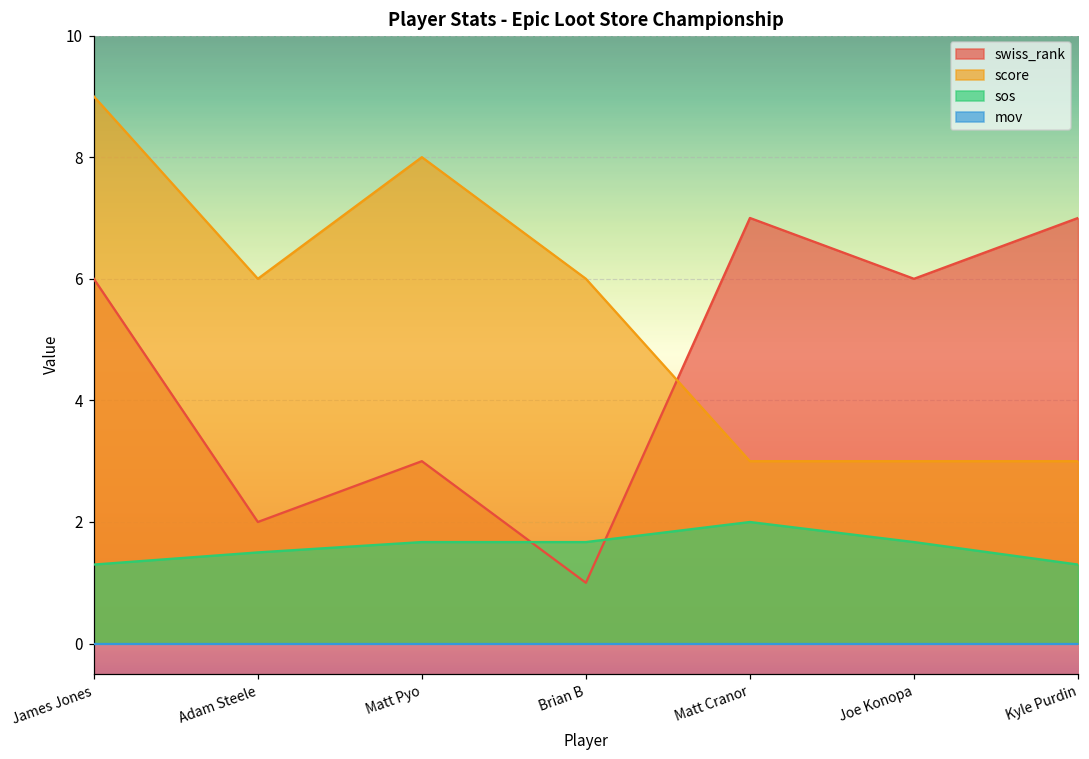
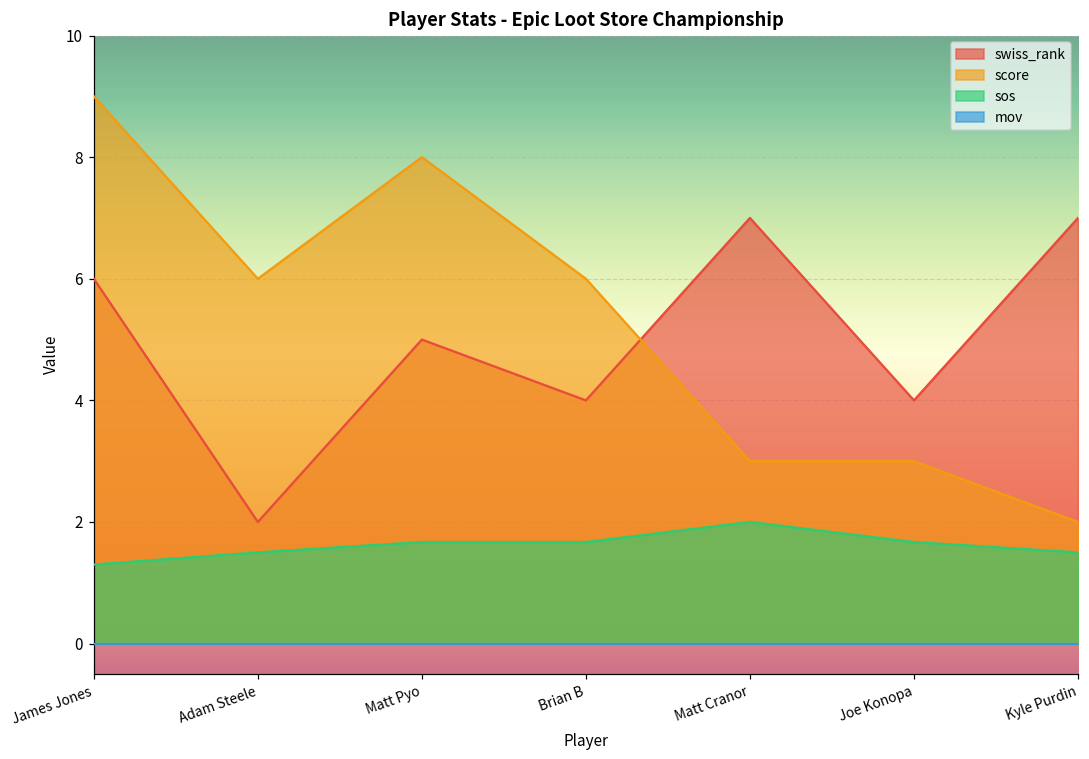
swiss_rank, Matt Pyo: 3 -> 5
swiss_rank, Brian B: 1 -> 4
swiss_rank, Joe Konopa: 6 -> 4
score, Kyle Purdin: 3 -> 2
sos, Kyle Purdin: 1.3 -> 1.5
